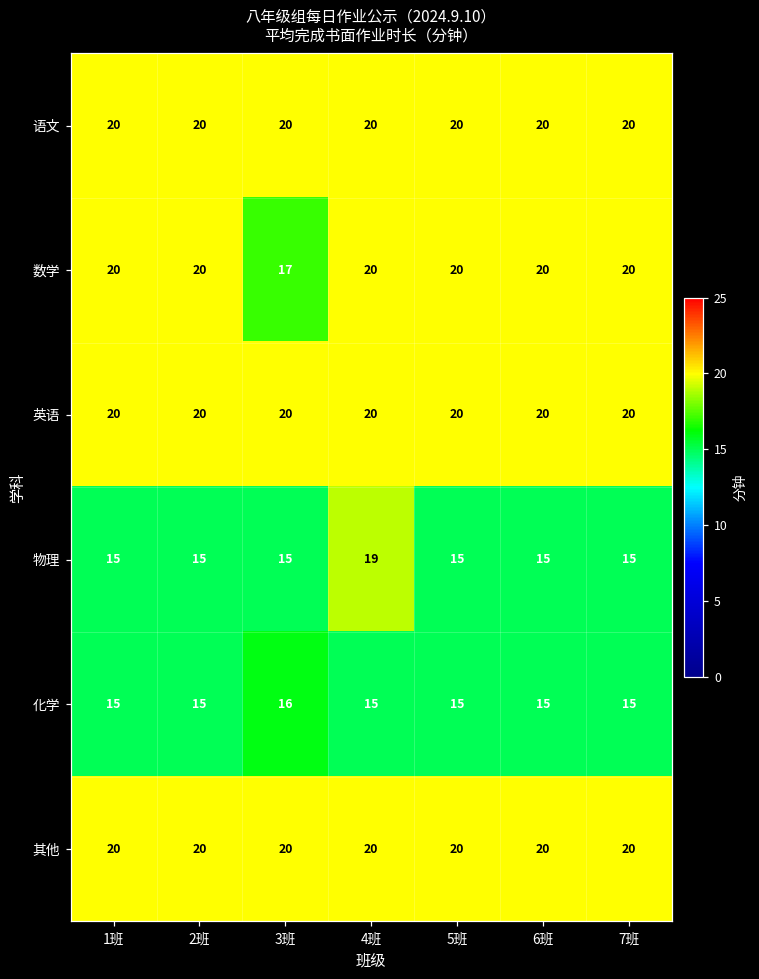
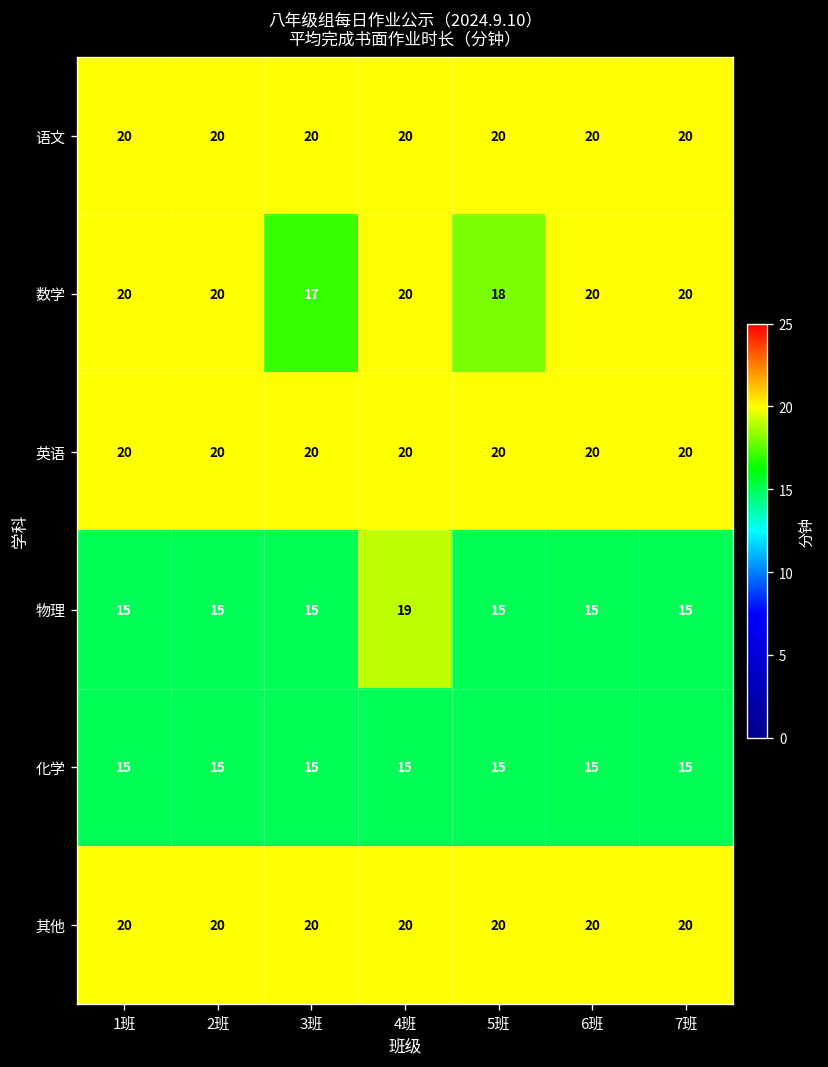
数学, 5班: 20 -> 18
化学, 3班: 16 -> 15
